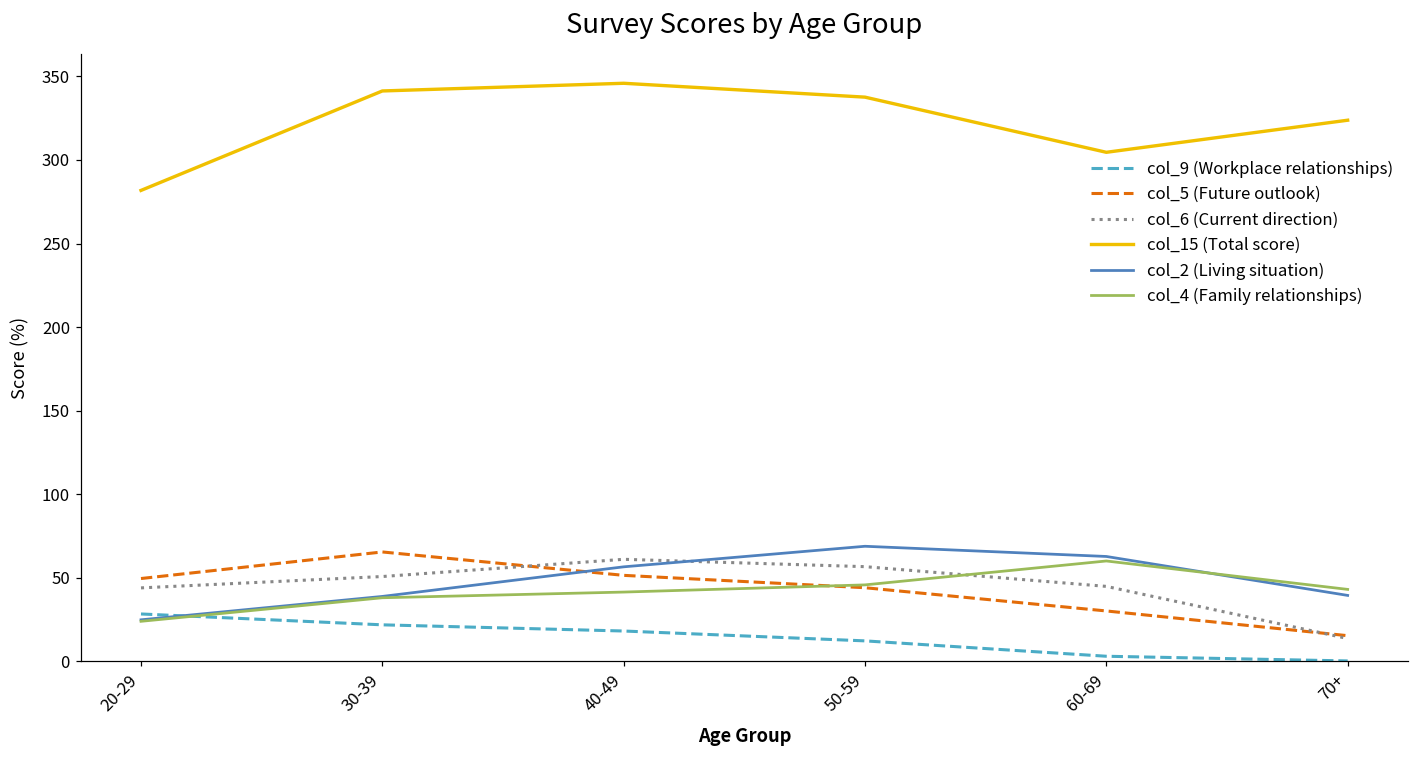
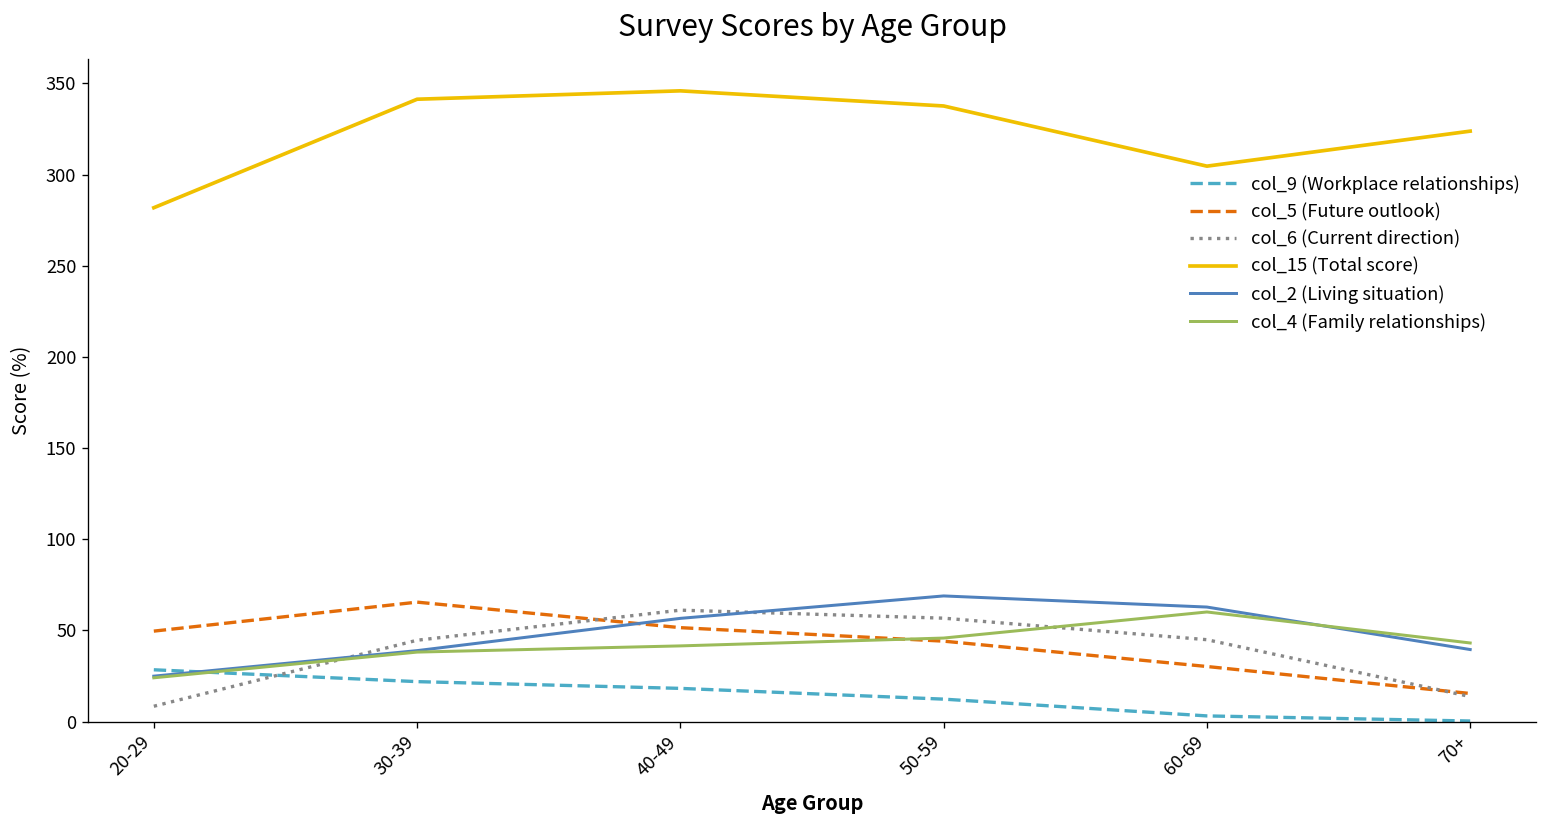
col_6 (Current direction), 20-29: 44 -> 8
col_6 (Current direction), 30-39: 51 -> 45
